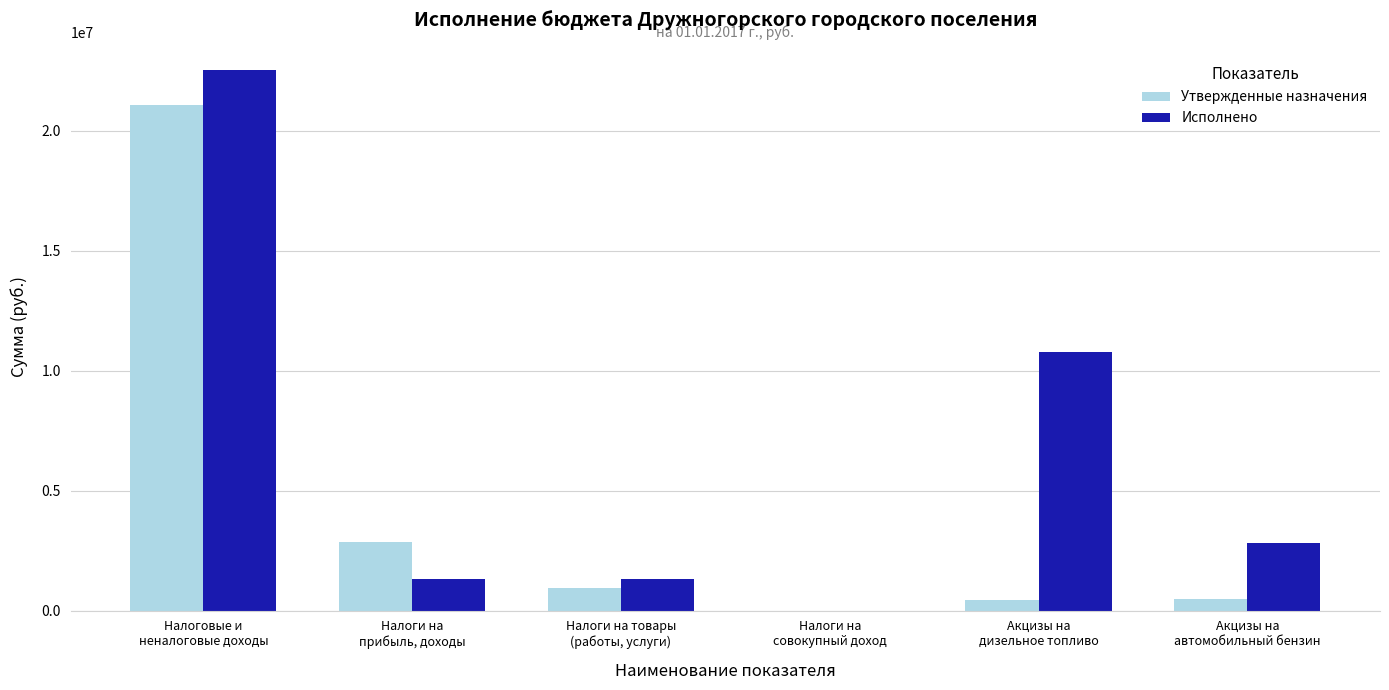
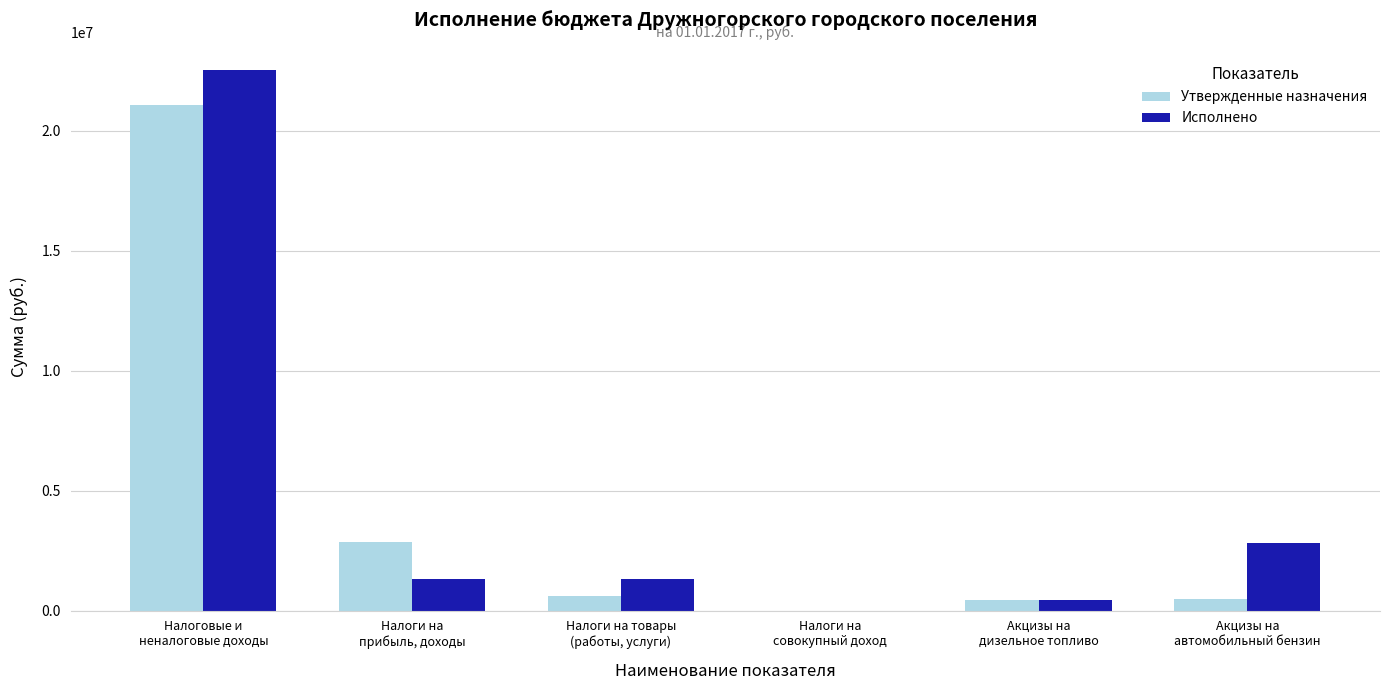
Утвержденные назначения, Налоги на товары (работы, услуги): 1000000 -> 600000
Исполнено, Акцизы на дизельное топливо: 10800000 -> 400000
